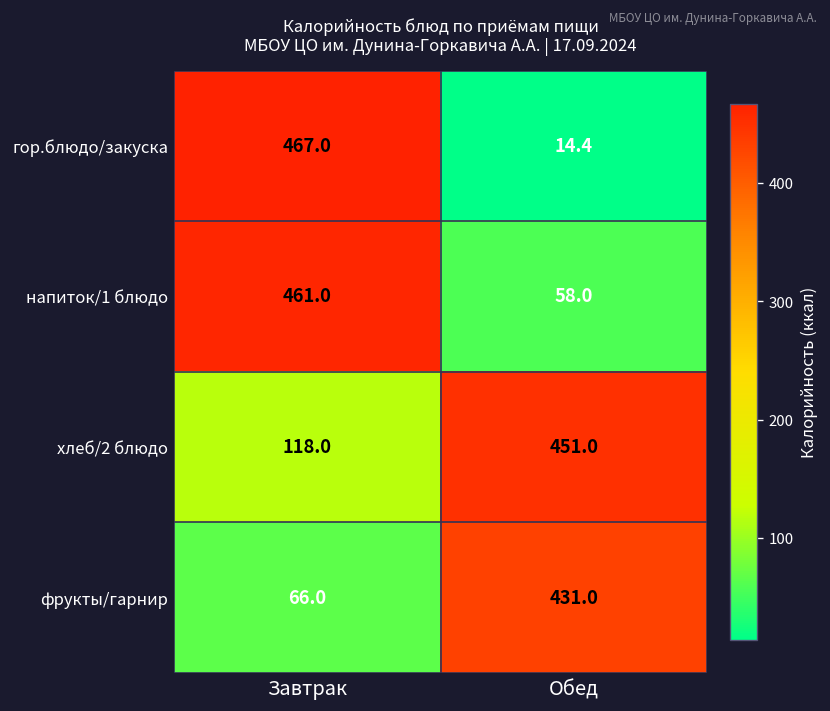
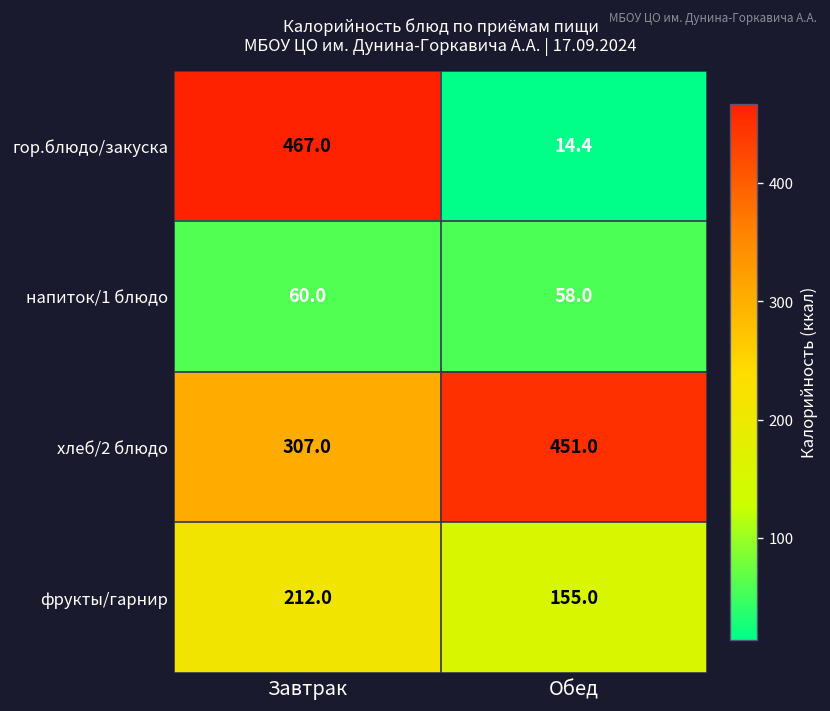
напиток/1 блюдо, Завтрак: 461.0 -> 60.0
хлеб/2 блюдо, Завтрак: 118.0 -> 307.0
фрукты/гарнир, Завтрак: 66.0 -> 212.0
фрукты/гарнир, Обед: 431.0 -> 155.0
